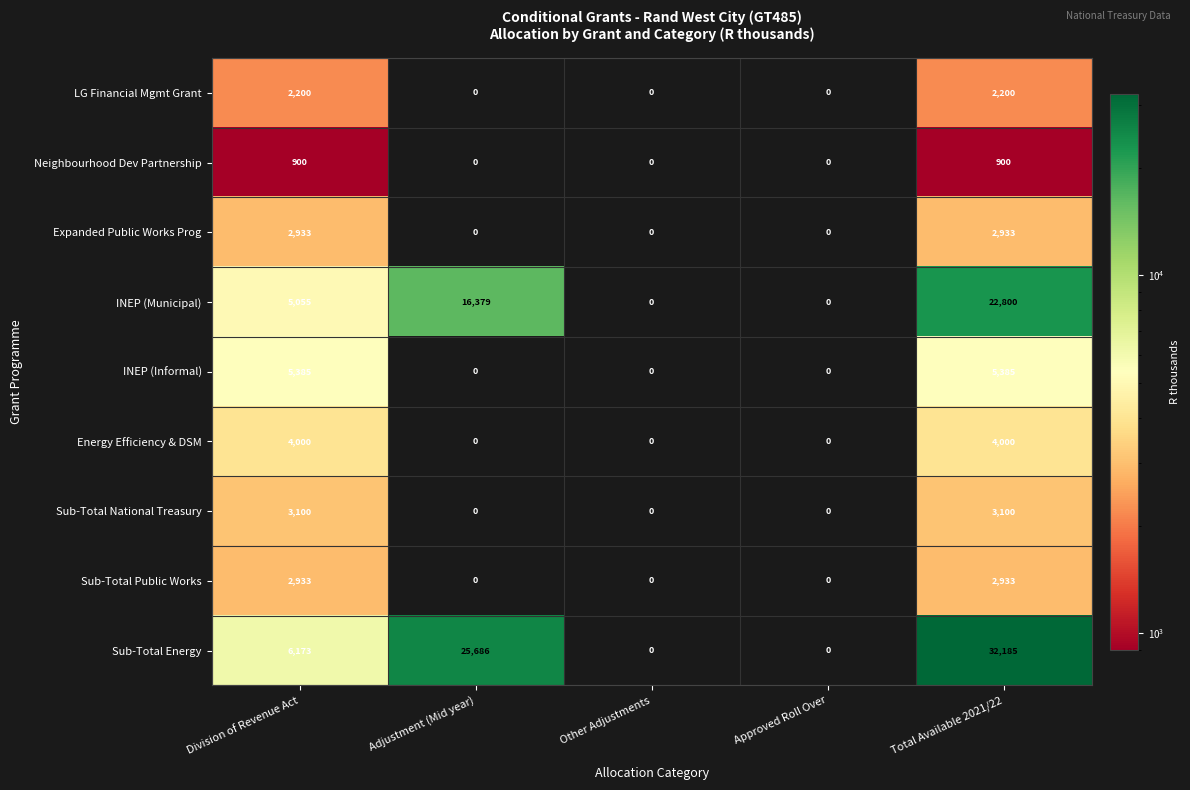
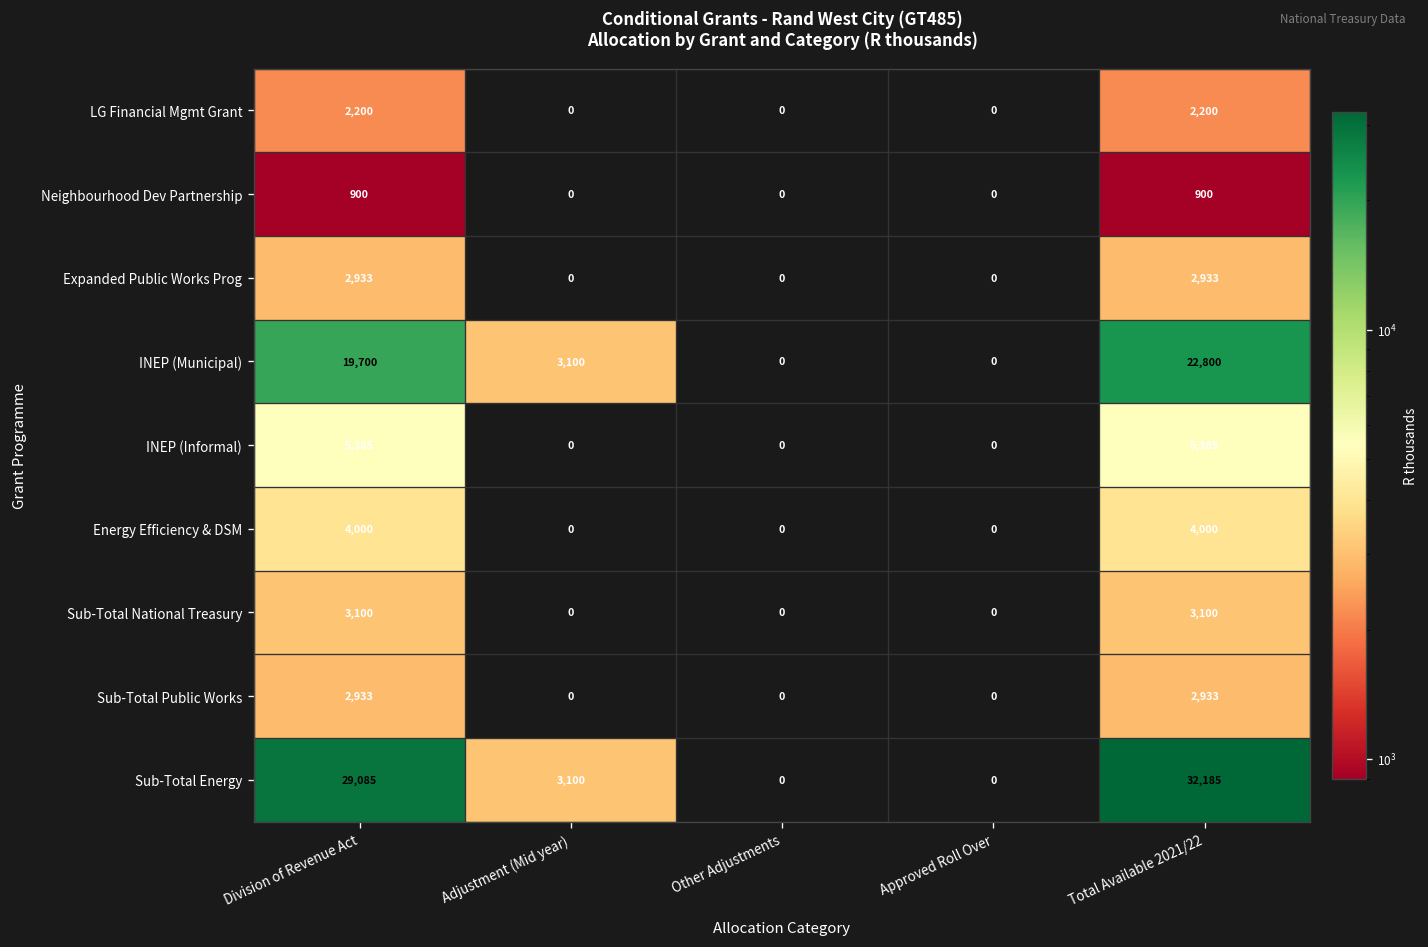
INEP (Municipal), Division of Revenue Act: 5,055 -> 19,700
INEP (Municipal), Adjustment (Mid year): 16,379 -> 3,100
Sub-Total Energy, Division of Revenue Act: 6,173 -> 29,085
Sub-Total Energy, Adjustment (Mid year): 25,686 -> 3,100
